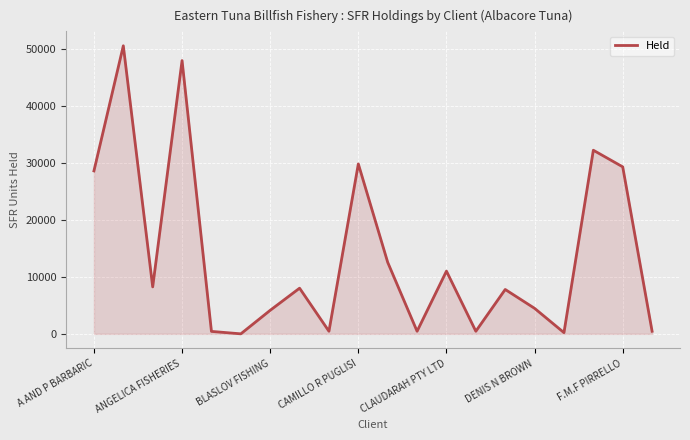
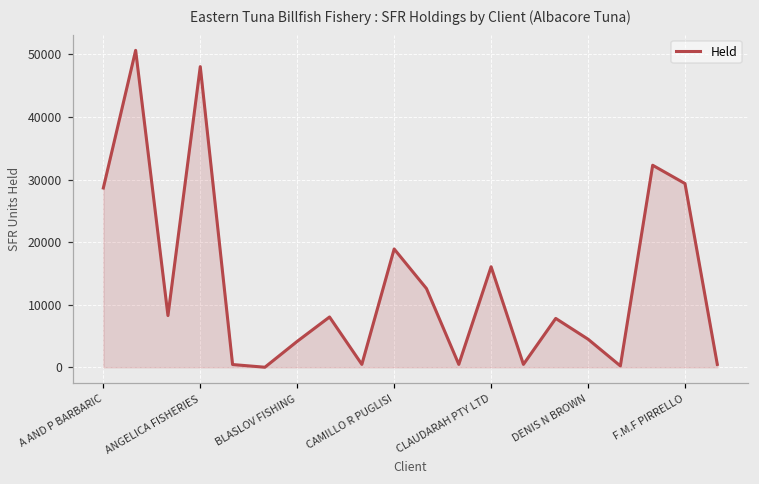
CAMILLO R PUGLISI: 30000 -> 19000
CLAUDARAH PTY LTD: 11000 -> 16000
